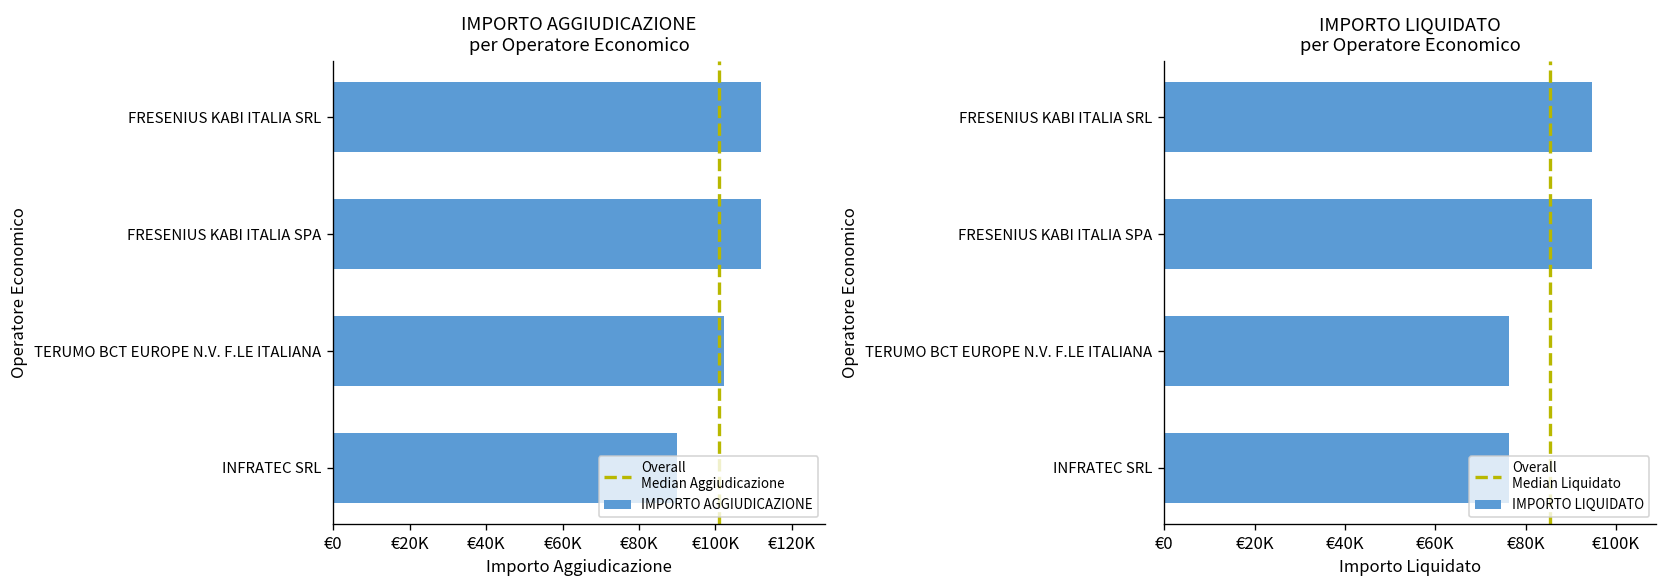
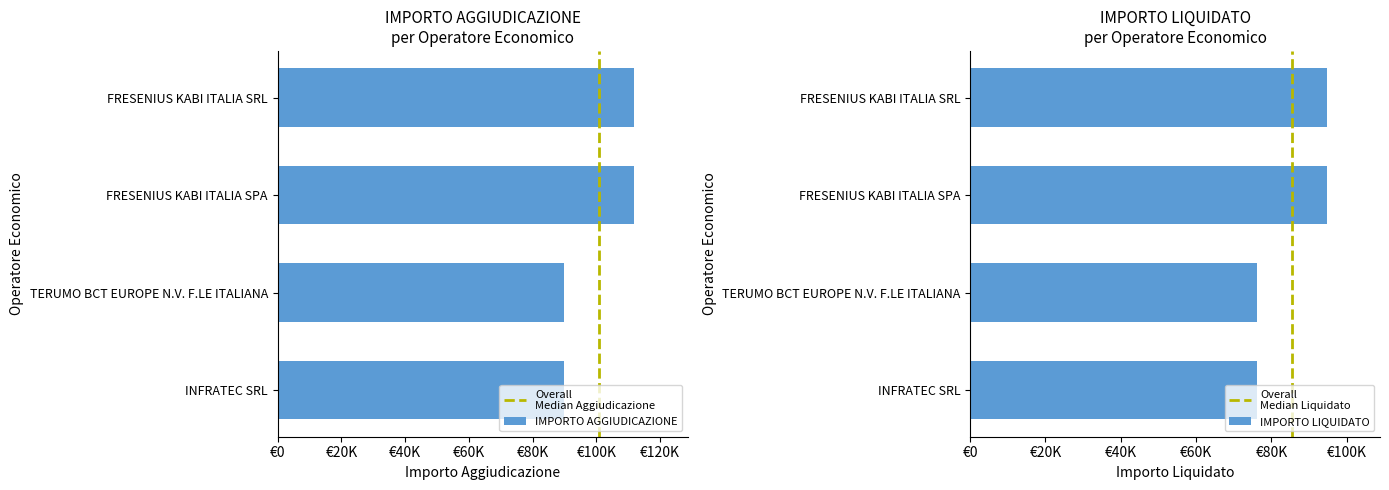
IMPORTO AGGIUDICAZIONE per Operatore Economico, TERUMO BCT EUROPE N.V. F.LE ITALIANA: €102000 -> €90000
